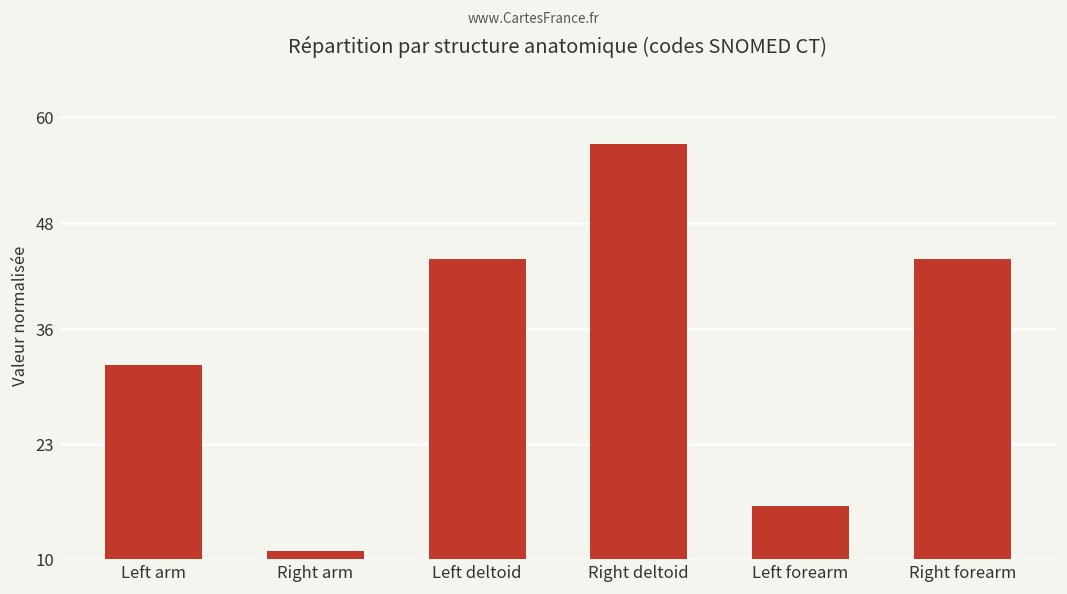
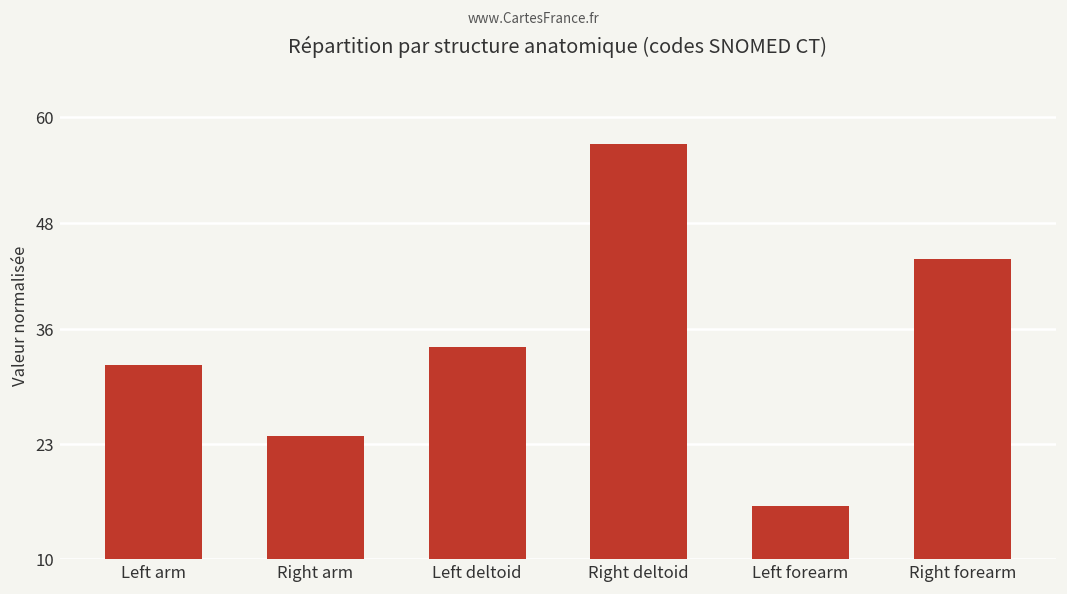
Right arm: 11 -> 24
Left deltoid: 44 -> 34
